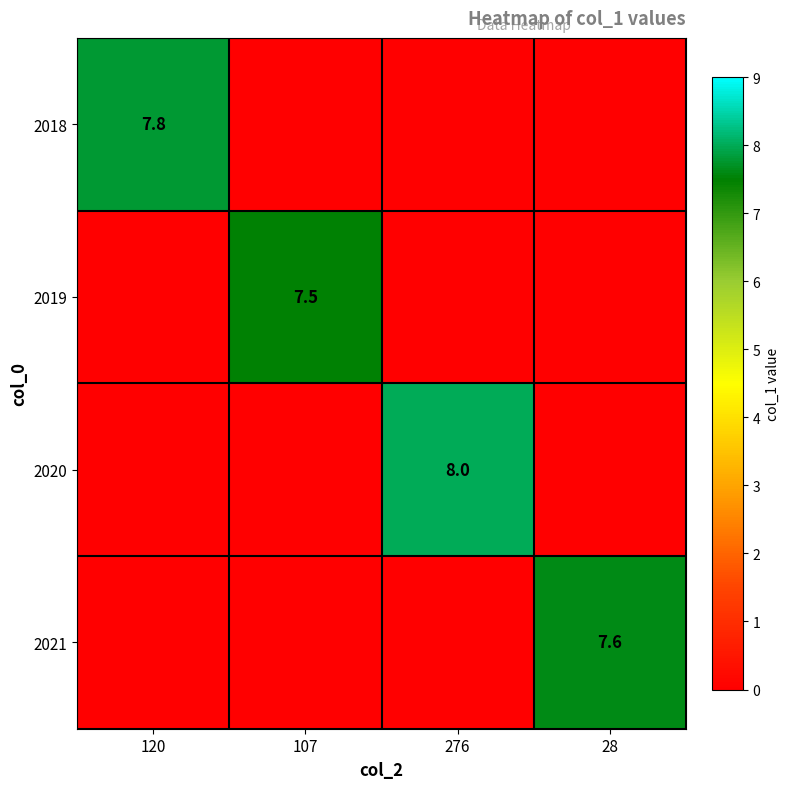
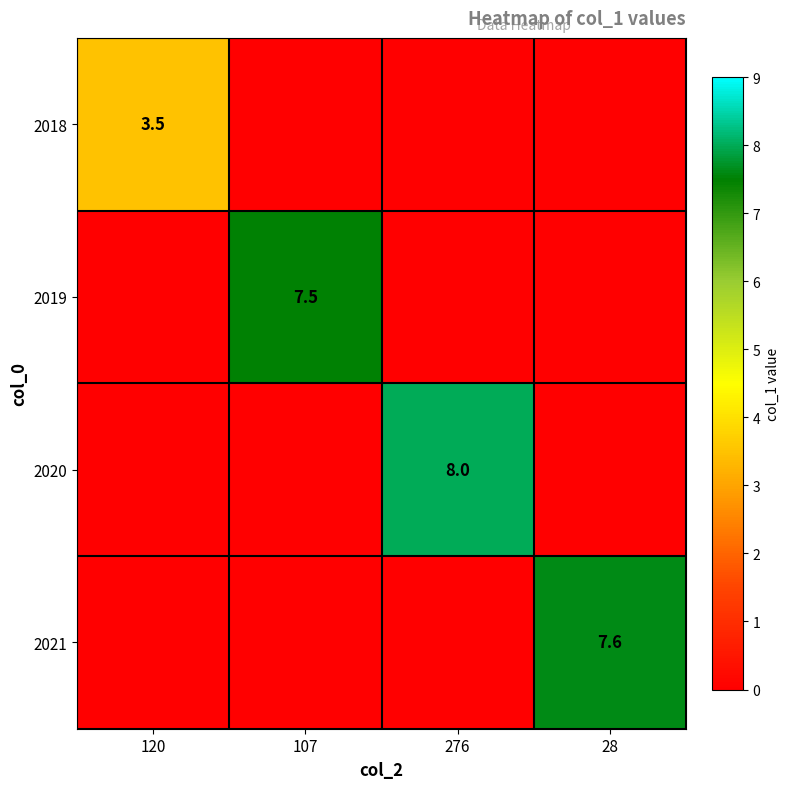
2018, 120: 7.8 -> 3.5
